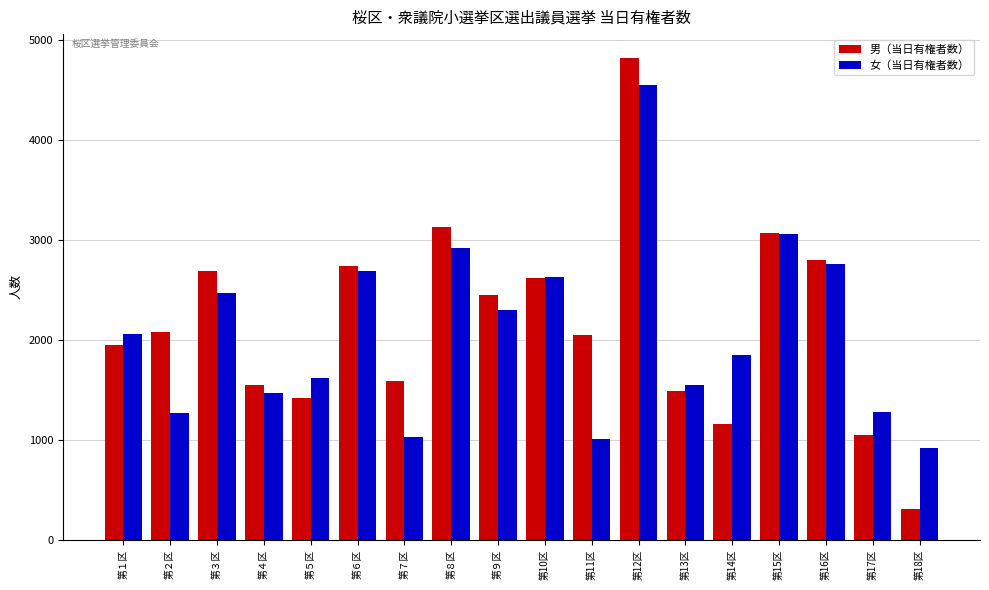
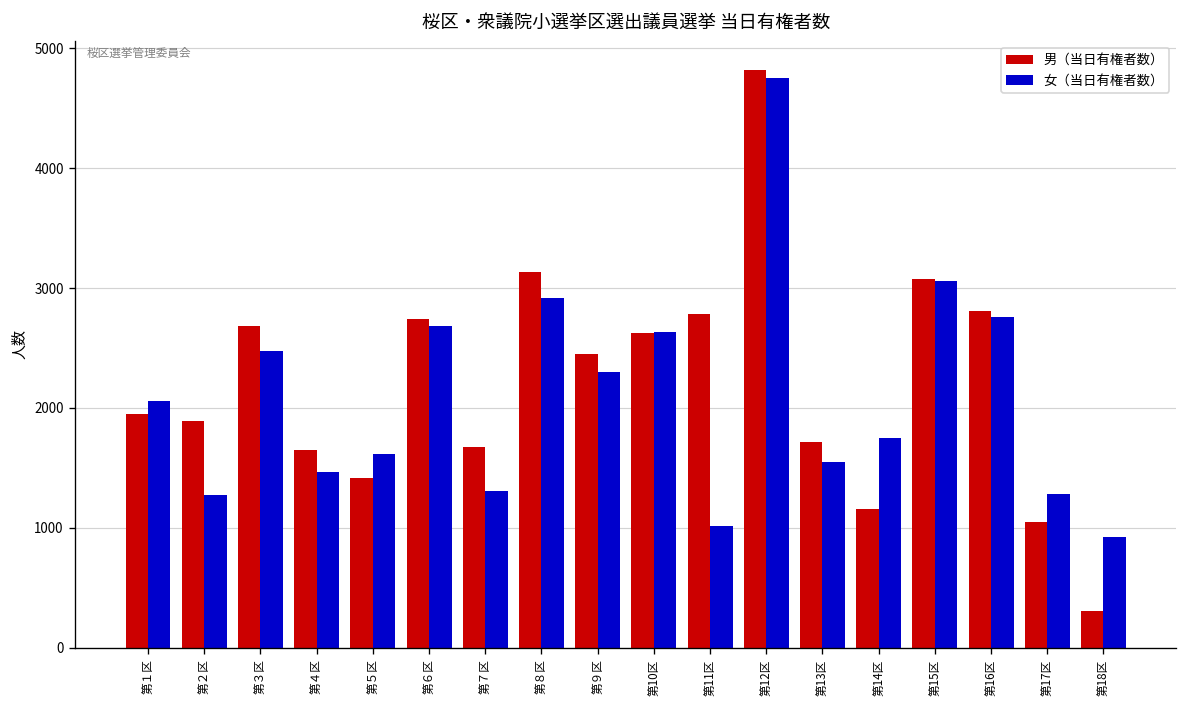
男（当日有権者数）, 第２区: 2100 -> 1900
男（当日有権者数）, 第４区: 1500 -> 1600
男（当日有権者数）, 第７区: 1600 -> 1700
女（当日有権者数）, 第７区: 1000 -> 1300
男（当日有権者数）, 第11区: 2000 -> 2800
女（当日有権者数）, 第12区: 4500 -> 4800
男（当日有権者数）, 第13区: 1500 -> 1700
女（当日有権者数）, 第14区: 1800 -> 1700
